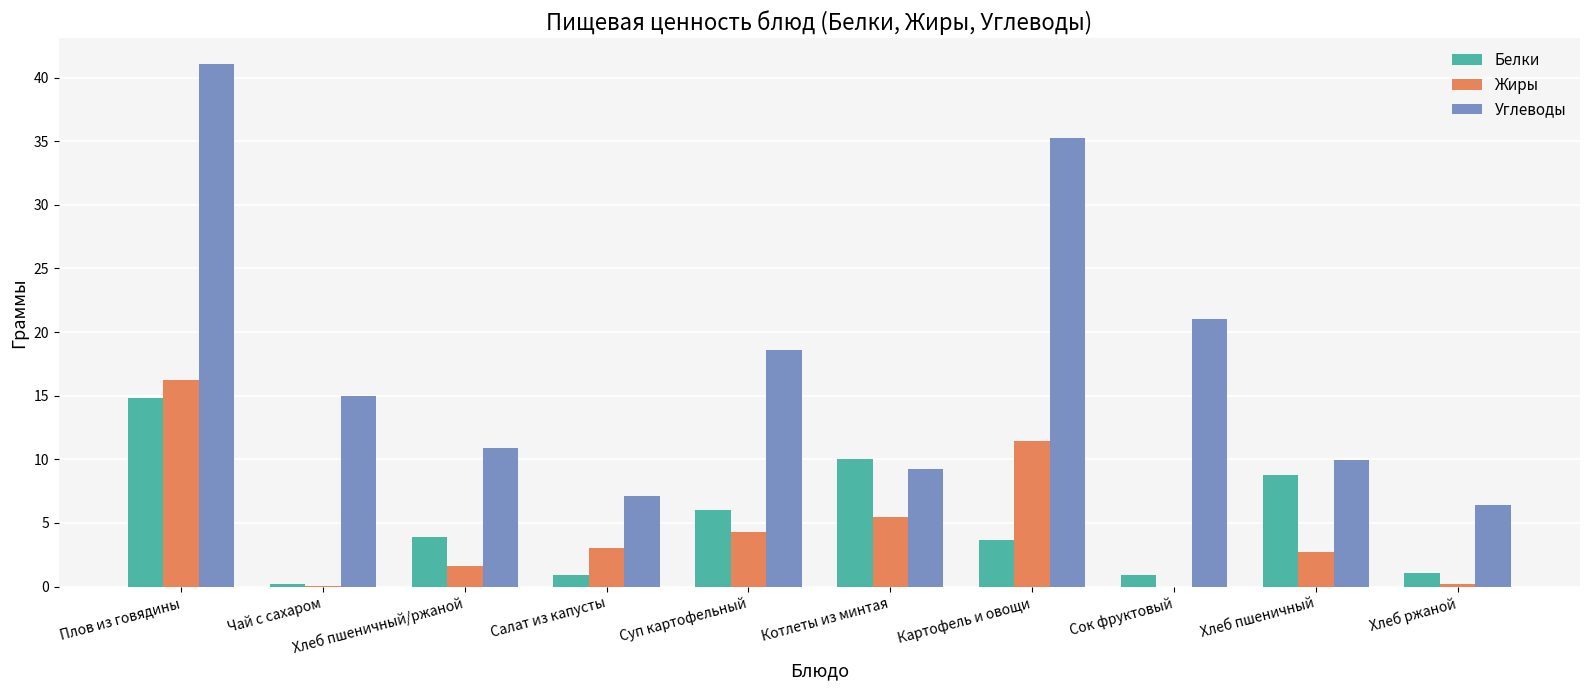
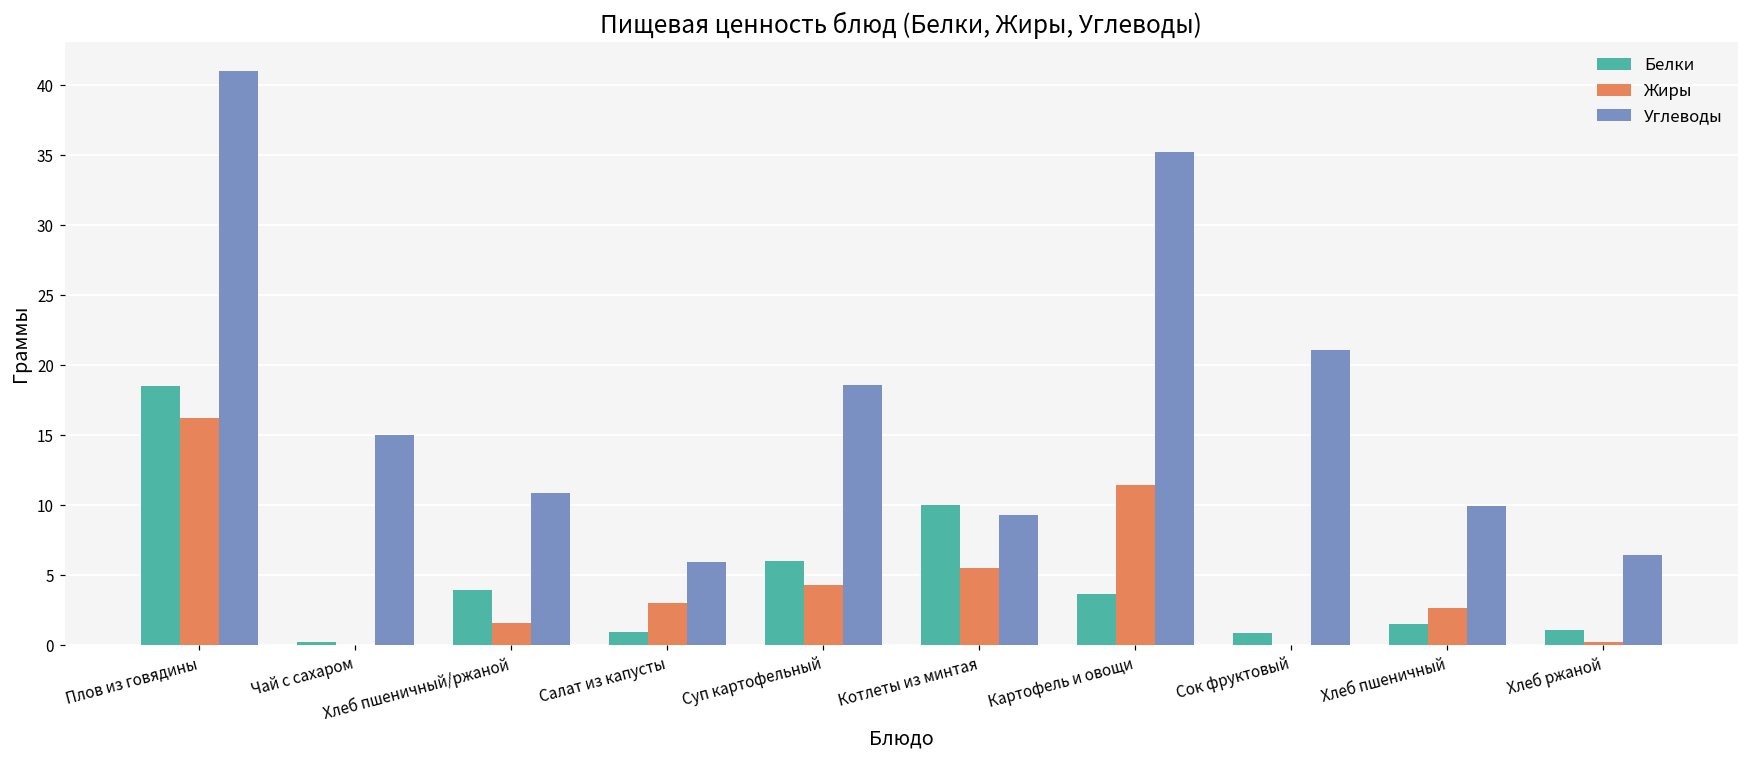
Белки, Плов из говядины: 14.8 -> 18.5
Углеводы, Салат из капусты: 7.1 -> 6.0
Белки, Хлеб пшеничный: 8.8 -> 1.5
